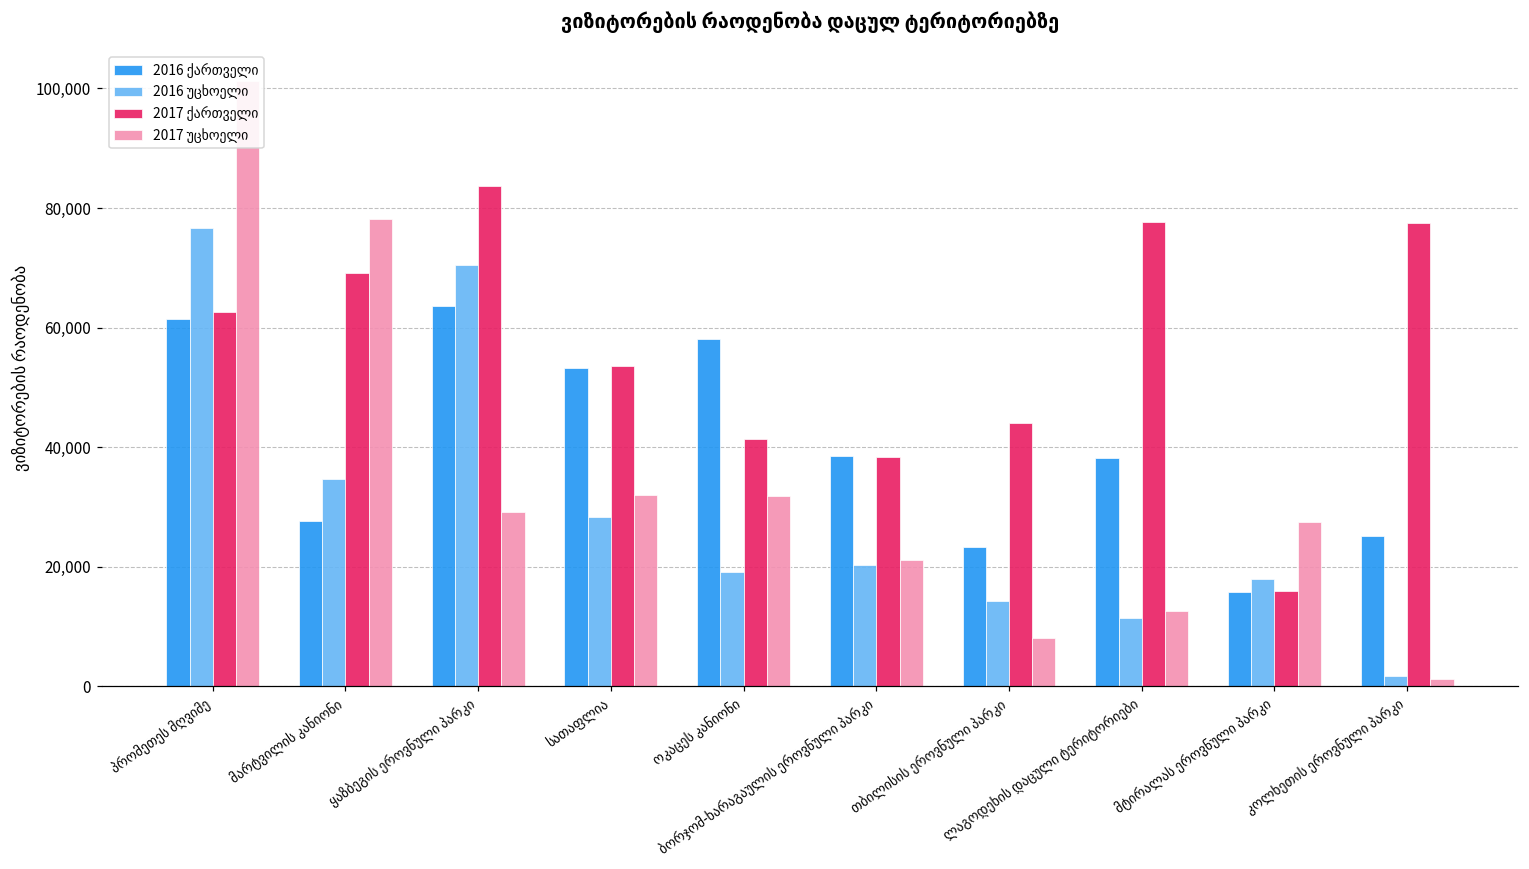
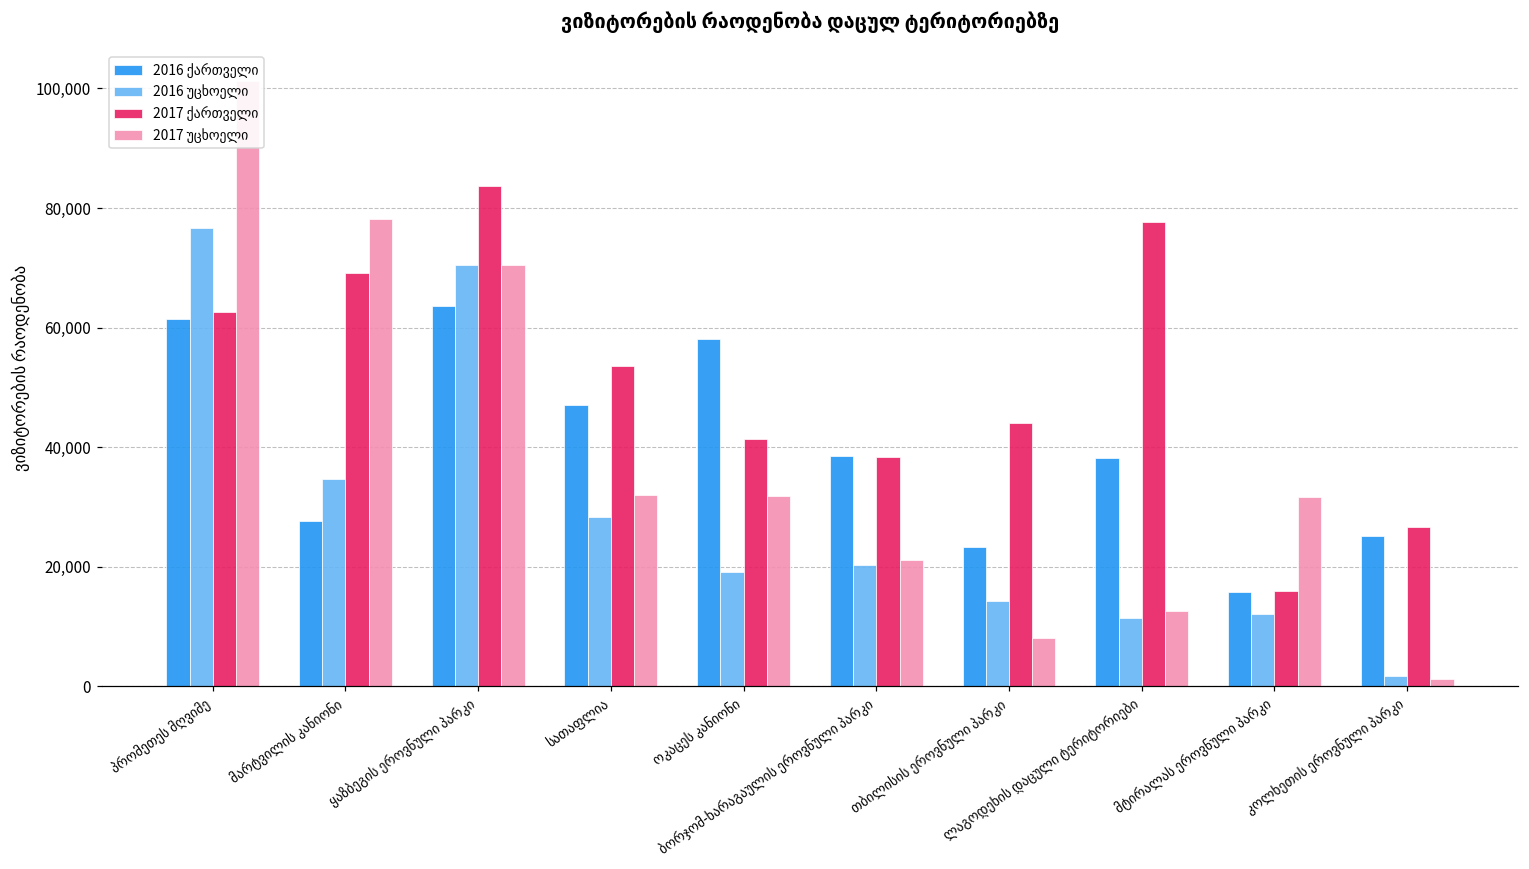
2017 უცხოელი, ყაზბეგის ეროვნული პარკი: 29,000 -> 70,000
2016 ქართველი, სათაფლია: 53,000 -> 47,000
2016 უცხოელი, მტირალას ეროვნული პარკი: 18,000 -> 12,000
2017 უცხოელი, მტირალას ეროვნული პარკი: 28,000 -> 32,000
2017 ქართველი, კოლხეთის ეროვნული პარკი: 78,000 -> 27,000
